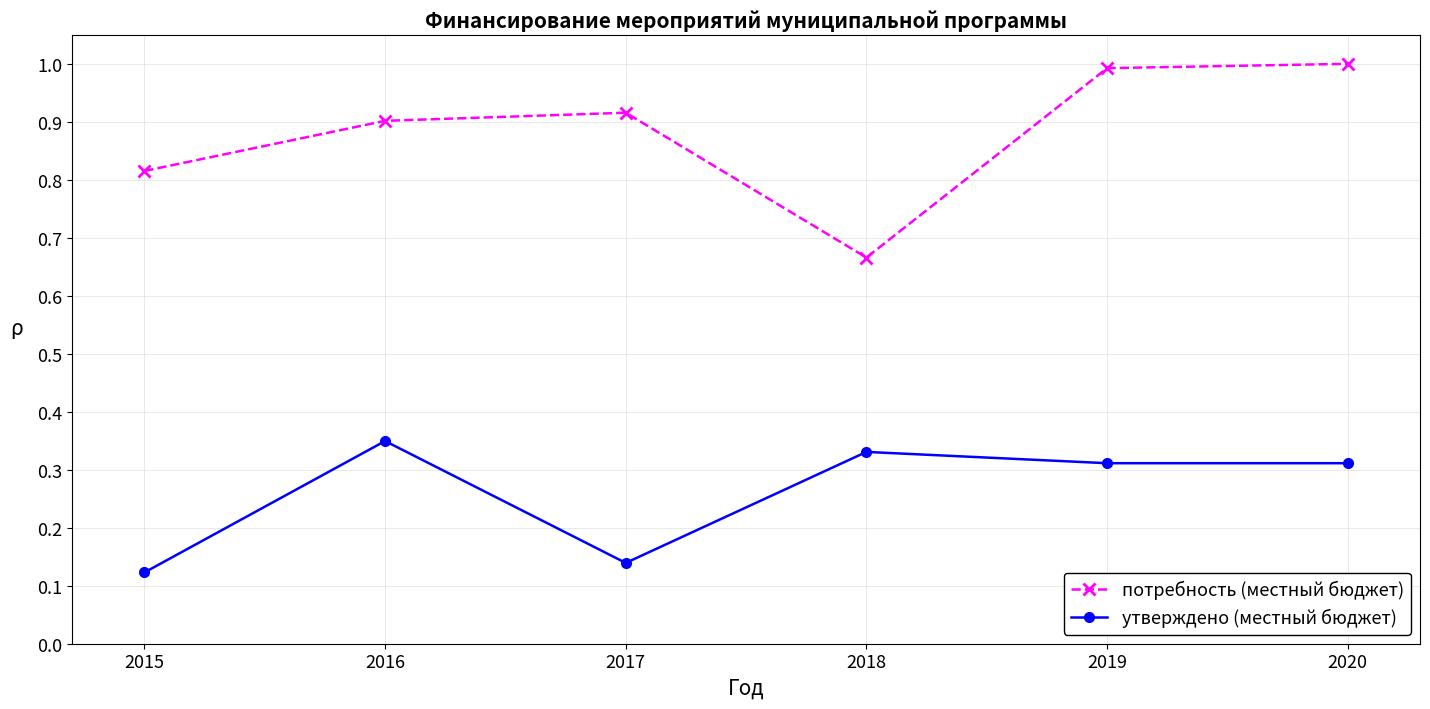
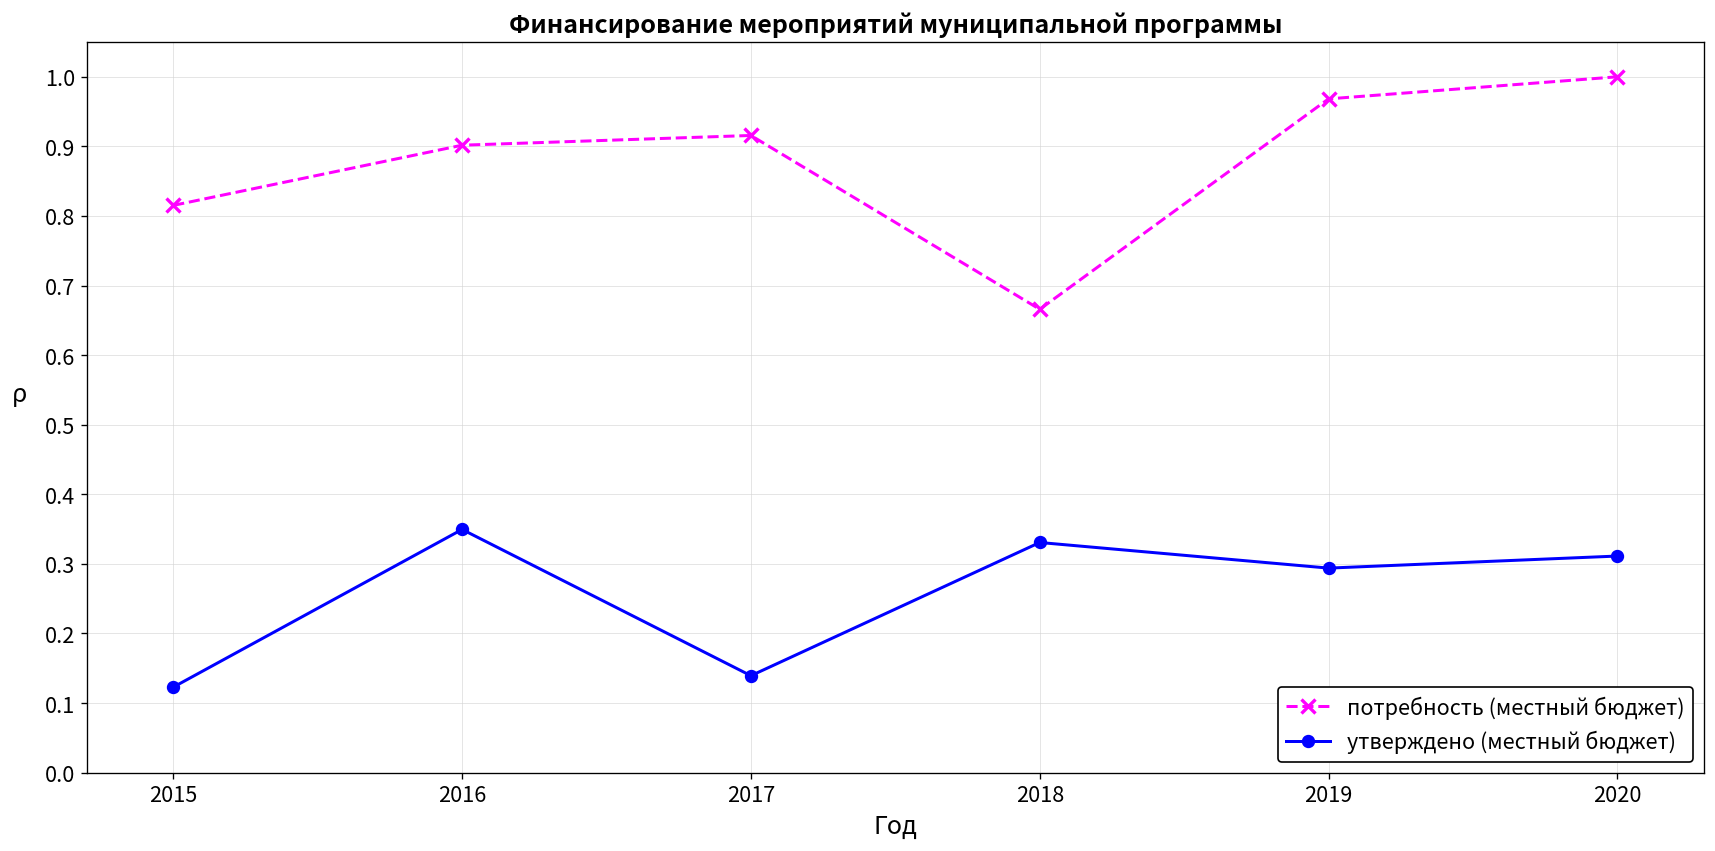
потребность (местный бюджет), 2019: 0.99 -> 0.97
утверждено (местный бюджет), 2019: 0.31 -> 0.29
